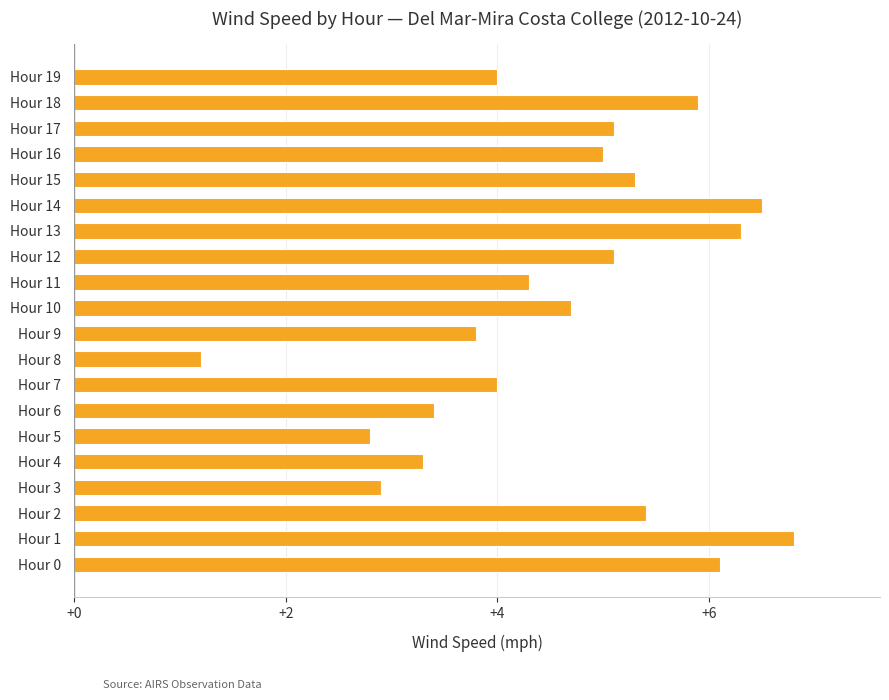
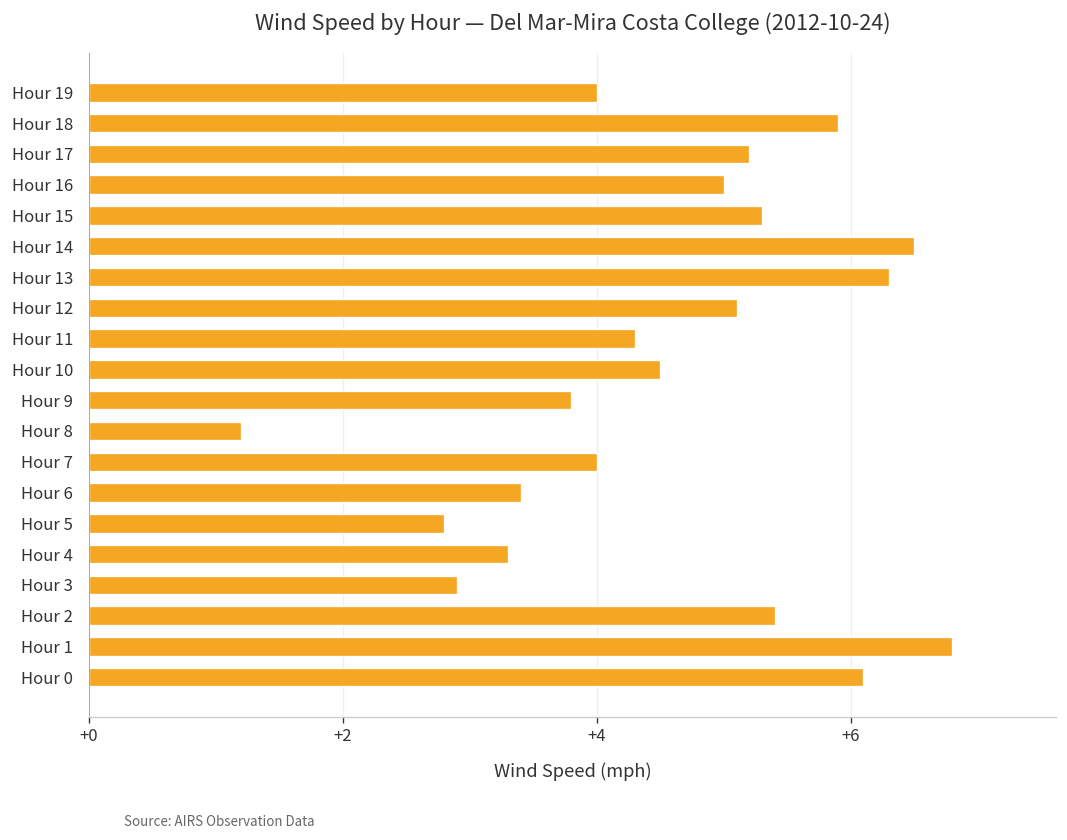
Hour 17: +5.1 -> +5.2
Hour 10: +4.7 -> +4.5
